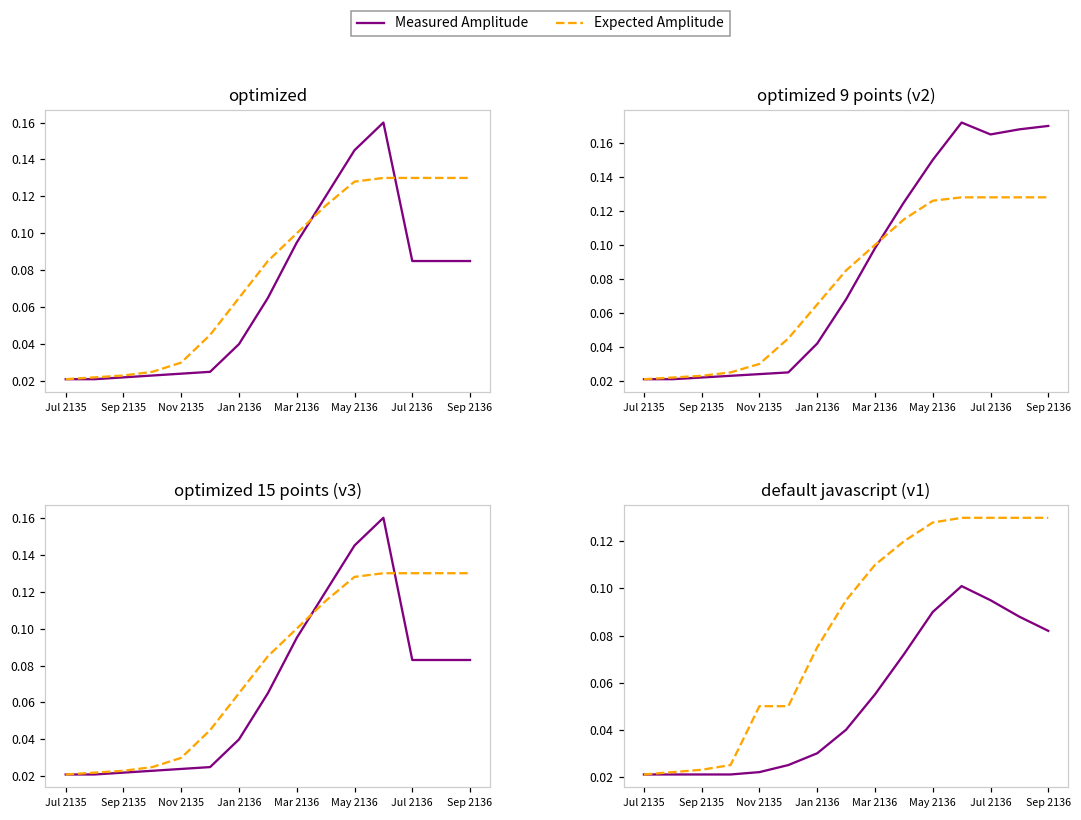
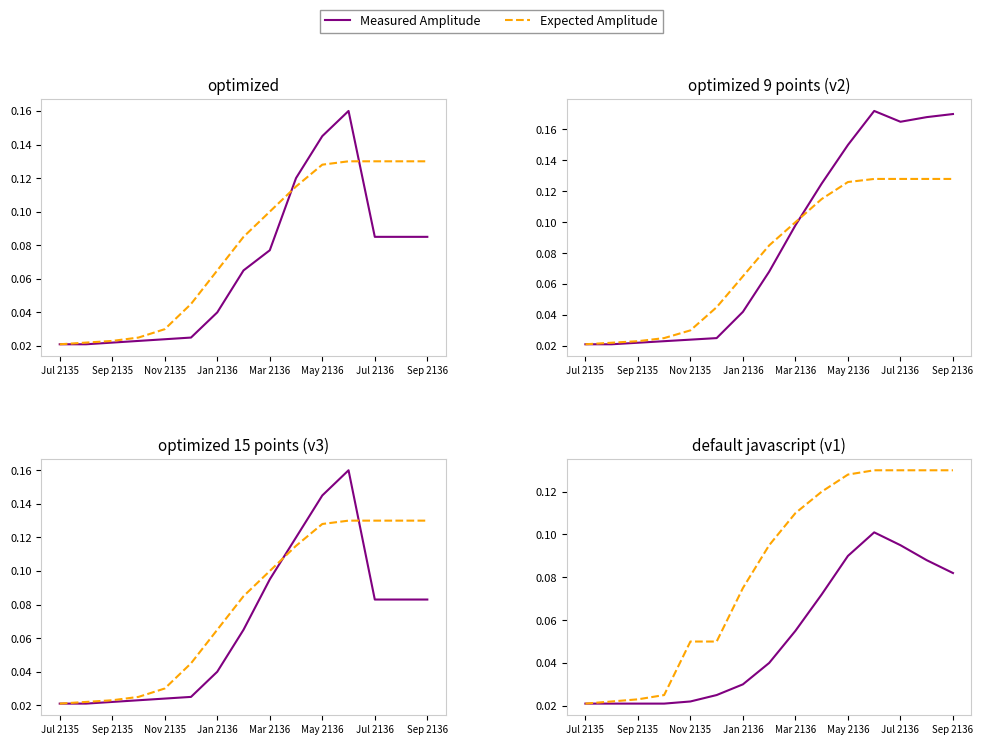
optimized, Measured Amplitude, Mar 2136: 0.095 -> 0.077
